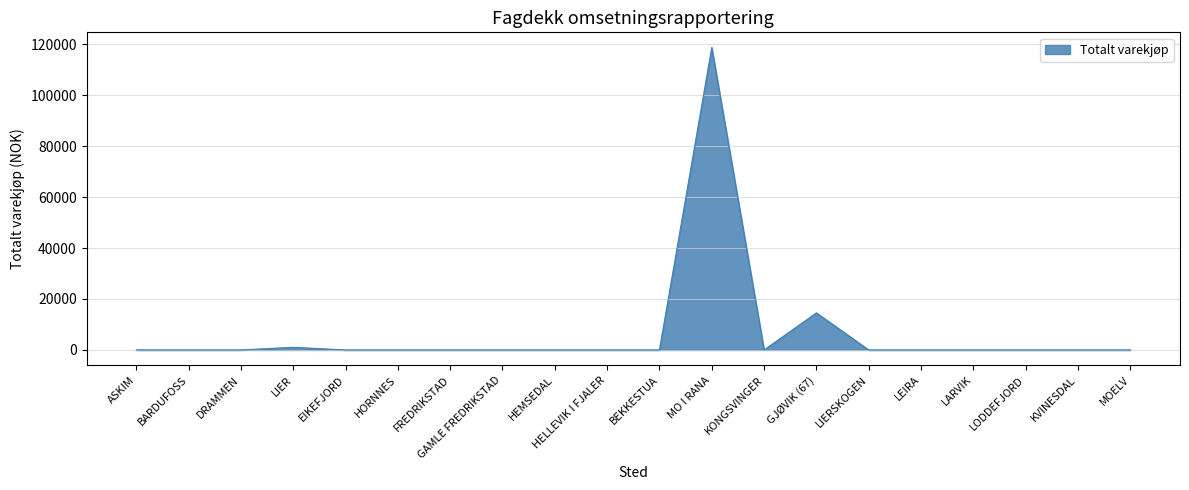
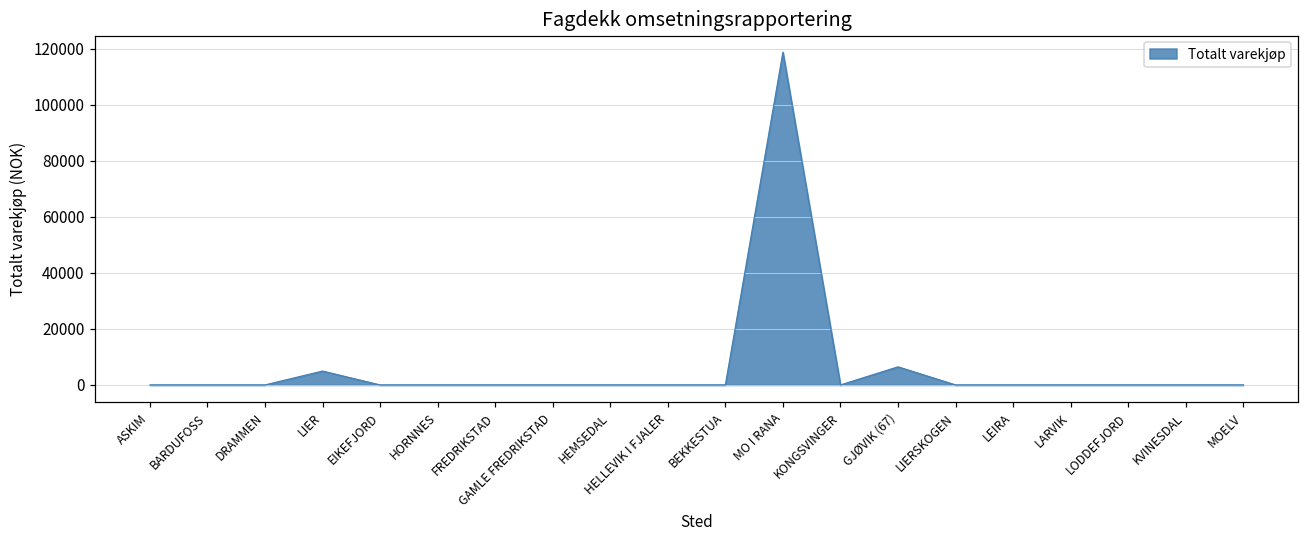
LIER: 1000 -> 5000
GJØVIK (67): 15000 -> 6000
